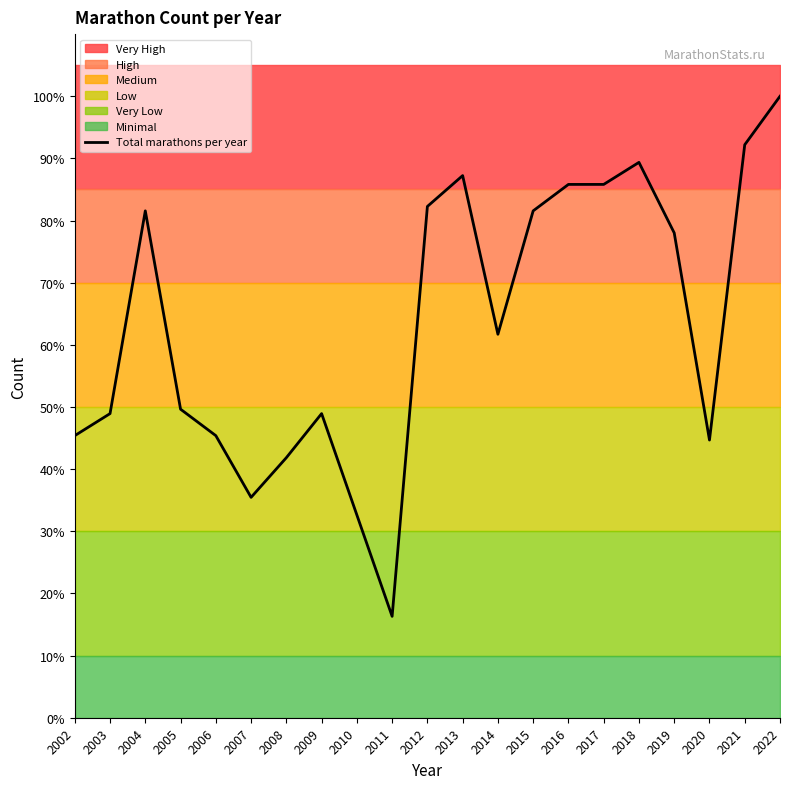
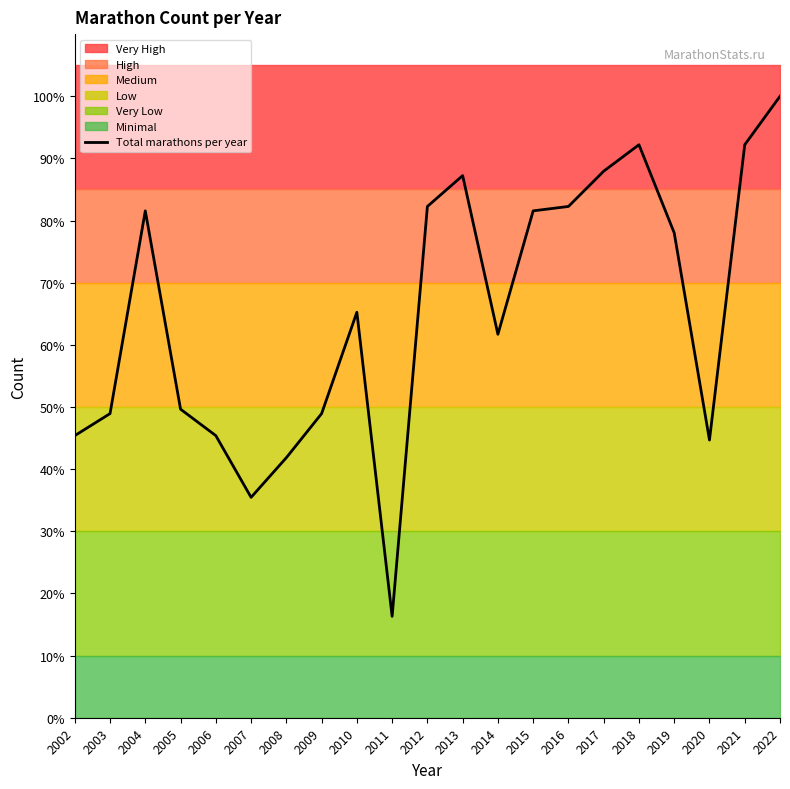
Total marathons per year, 2010: 33% -> 65%
Total marathons per year, 2016: 86% -> 82%
Total marathons per year, 2017: 86% -> 88%
Total marathons per year, 2018: 89% -> 92%
